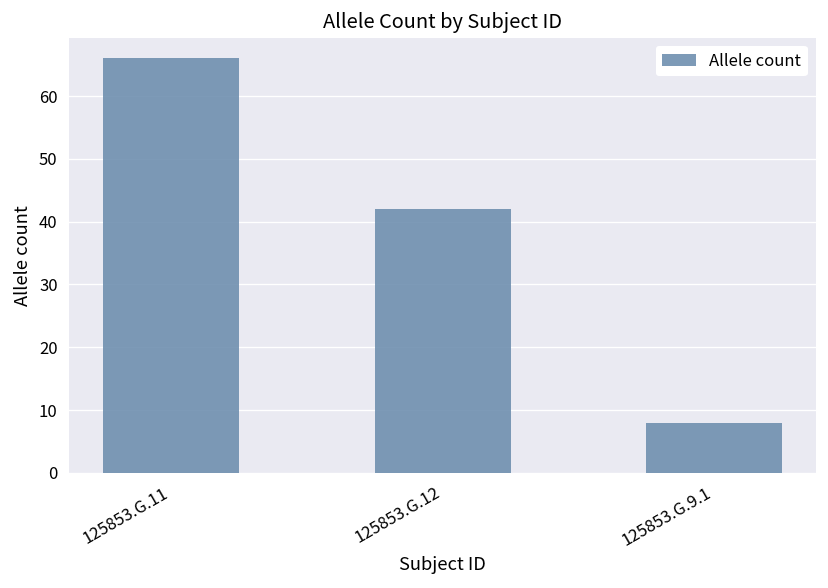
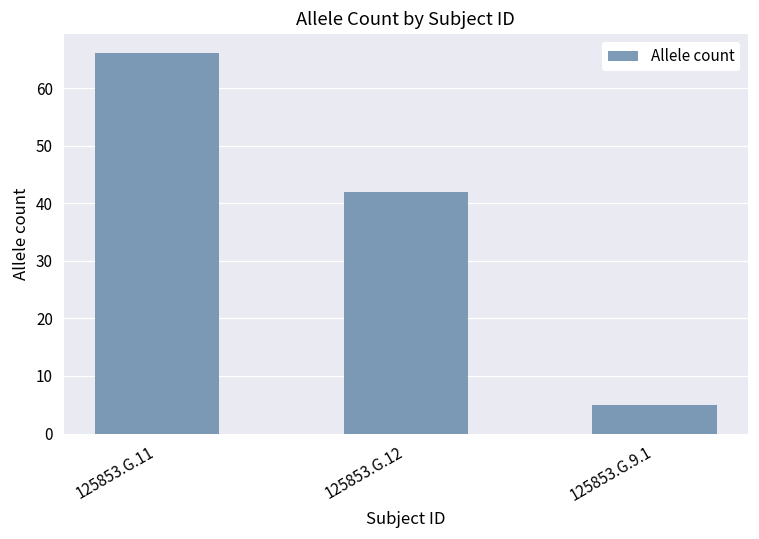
125853.G.9.1: 8 -> 5
